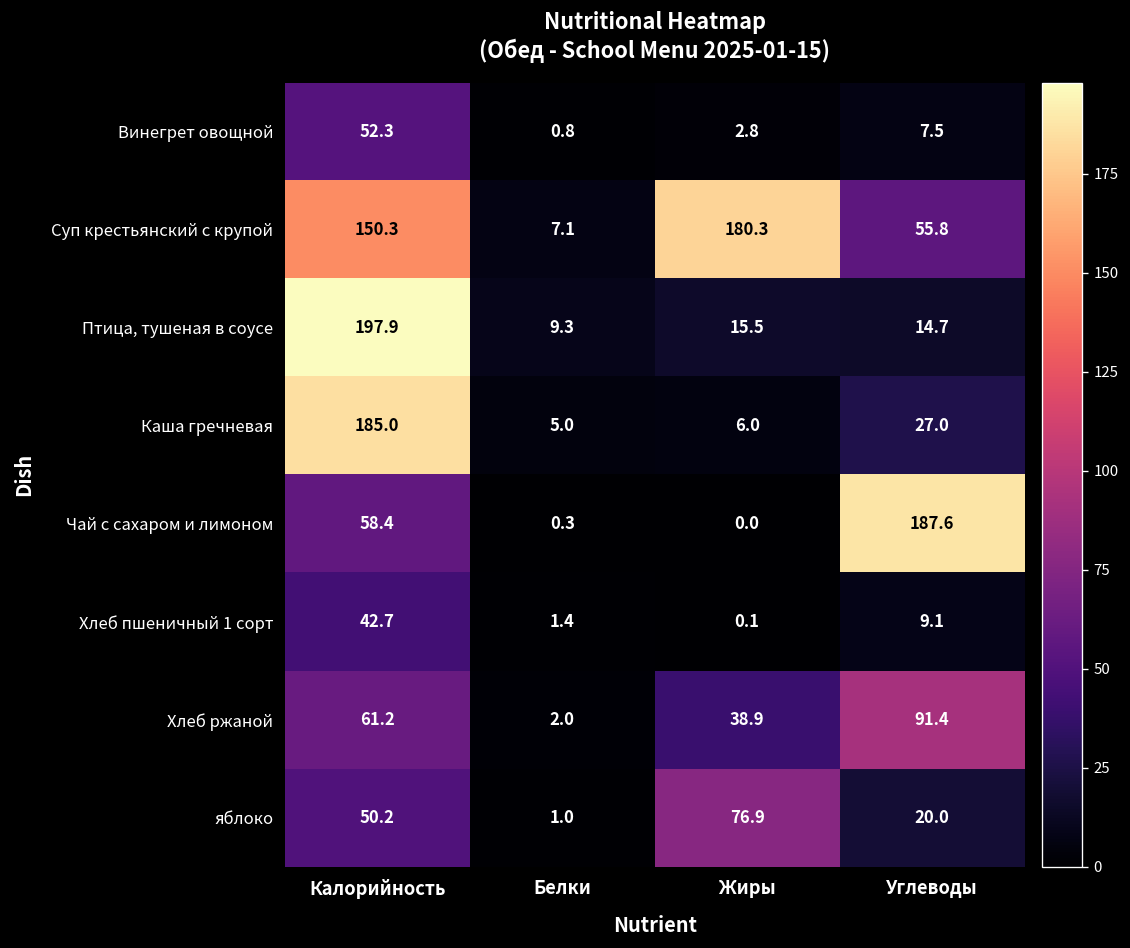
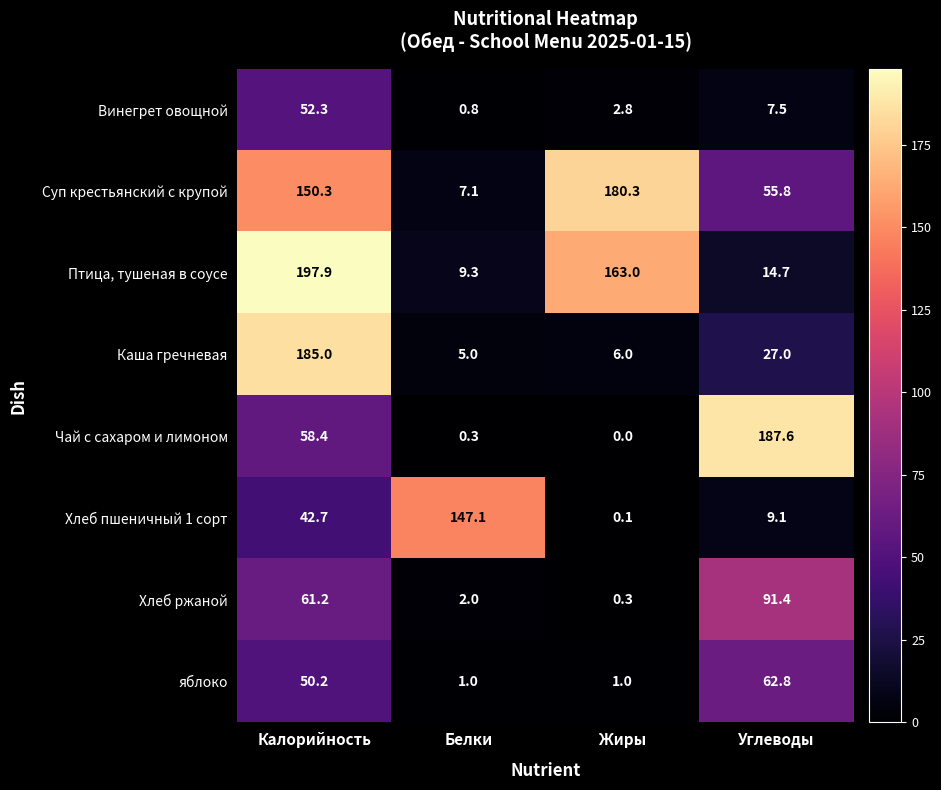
Птица, тушеная в соусе, Жиры: 15.5 -> 163.0
Хлеб пшеничный 1 сорт, Белки: 1.4 -> 147.1
Хлеб ржаной, Жиры: 38.9 -> 0.3
яблоко, Жиры: 76.9 -> 1.0
яблоко, Углеводы: 20.0 -> 62.8
